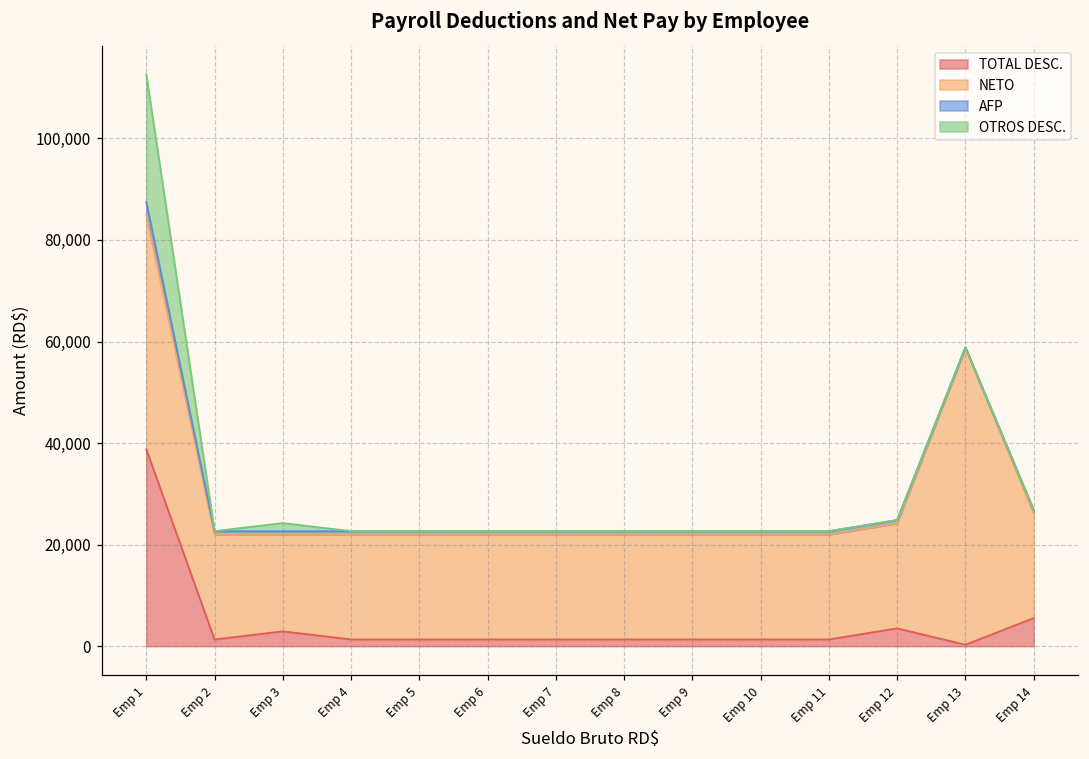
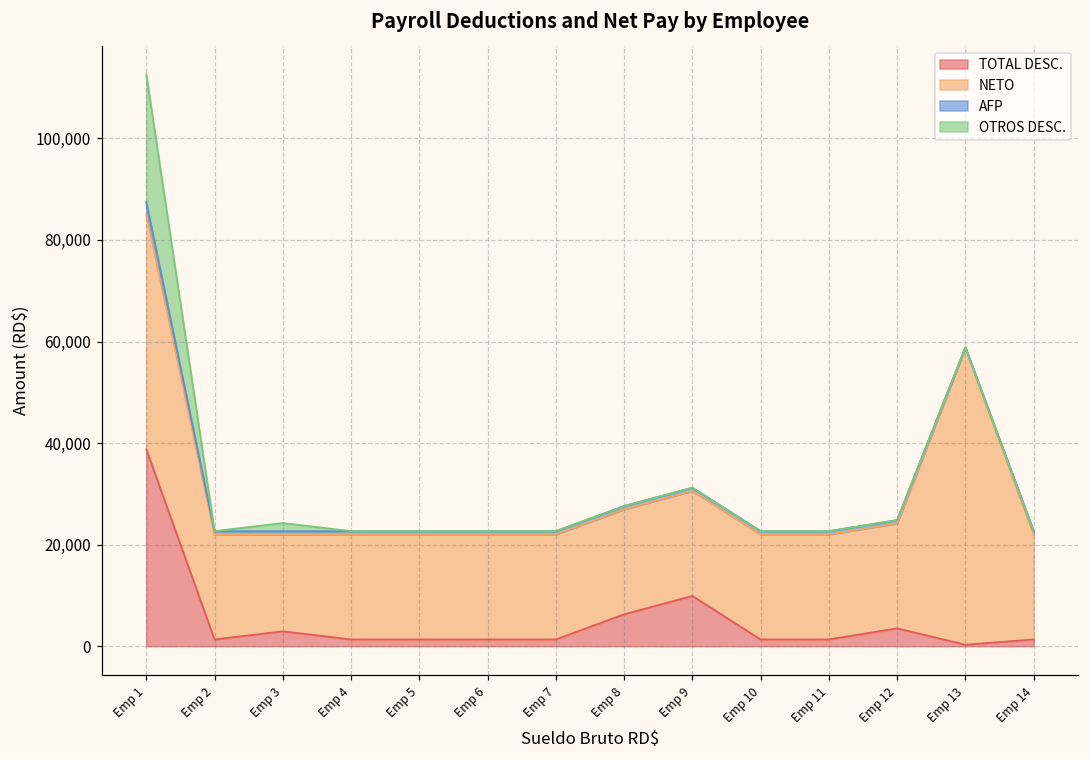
TOTAL DESC., Emp 8: 1,000 -> 6,000
TOTAL DESC., Emp 9: 1,000 -> 10,000
TOTAL DESC., Emp 14: 6,000 -> 1,000
